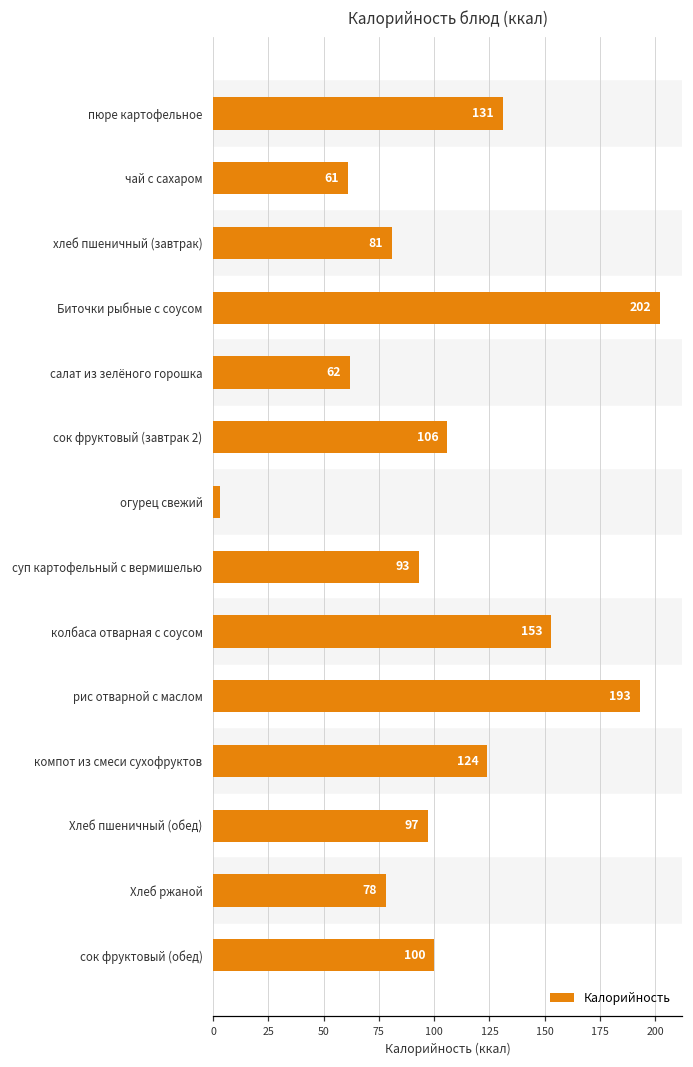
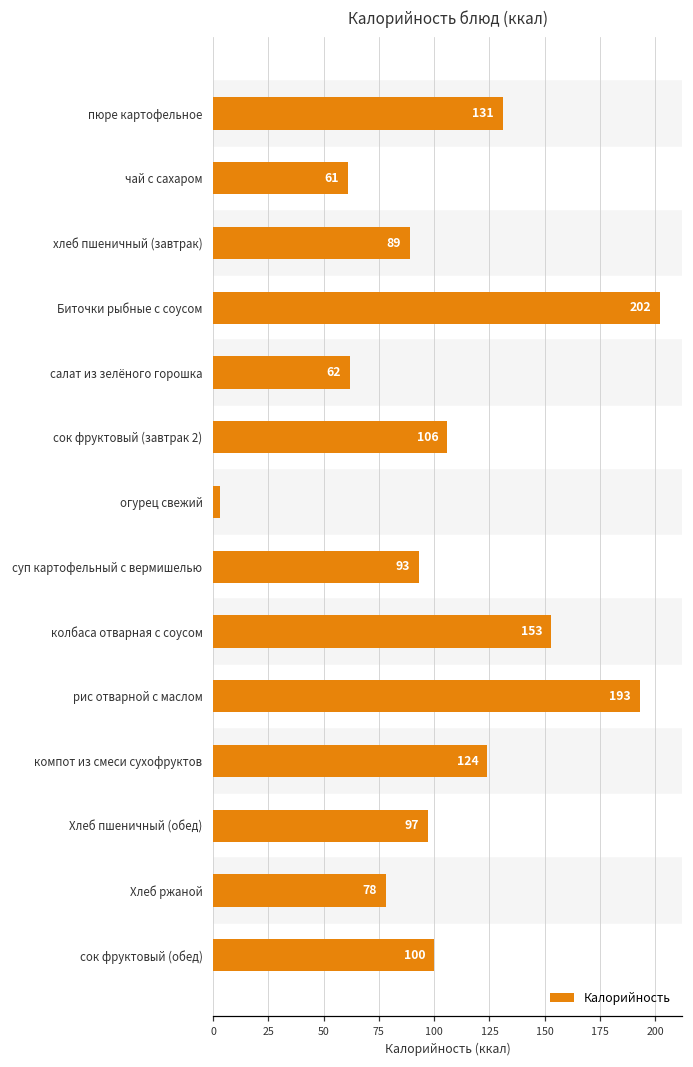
хлеб пшеничный (завтрак): 81 -> 89
